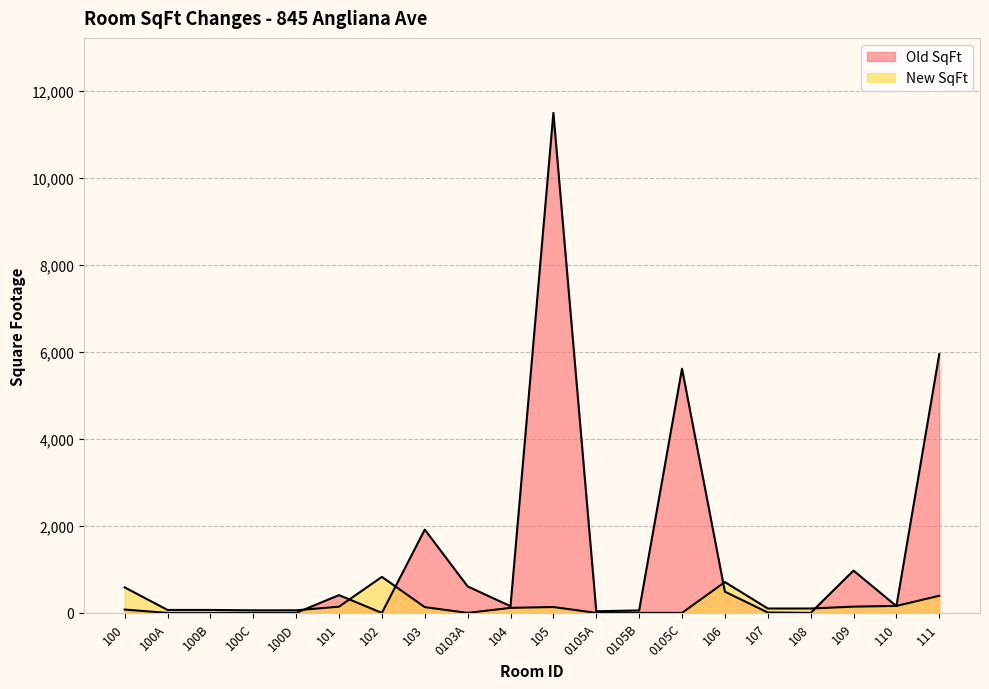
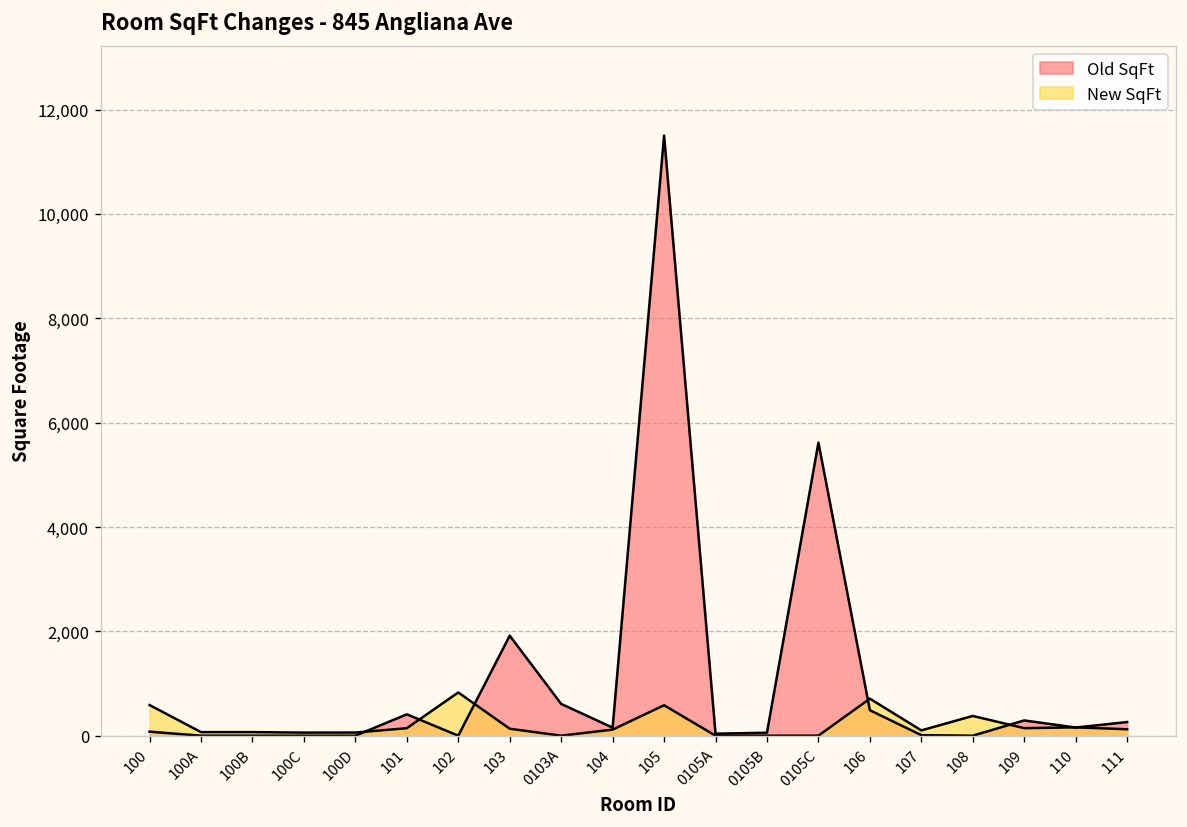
New SqFt, 105: 100 -> 600
New SqFt, 108: 100 -> 400
Old SqFt, 109: 1,000 -> 300
Old SqFt, 111: 6,000 -> 300
New SqFt, 111: 400 -> 100
